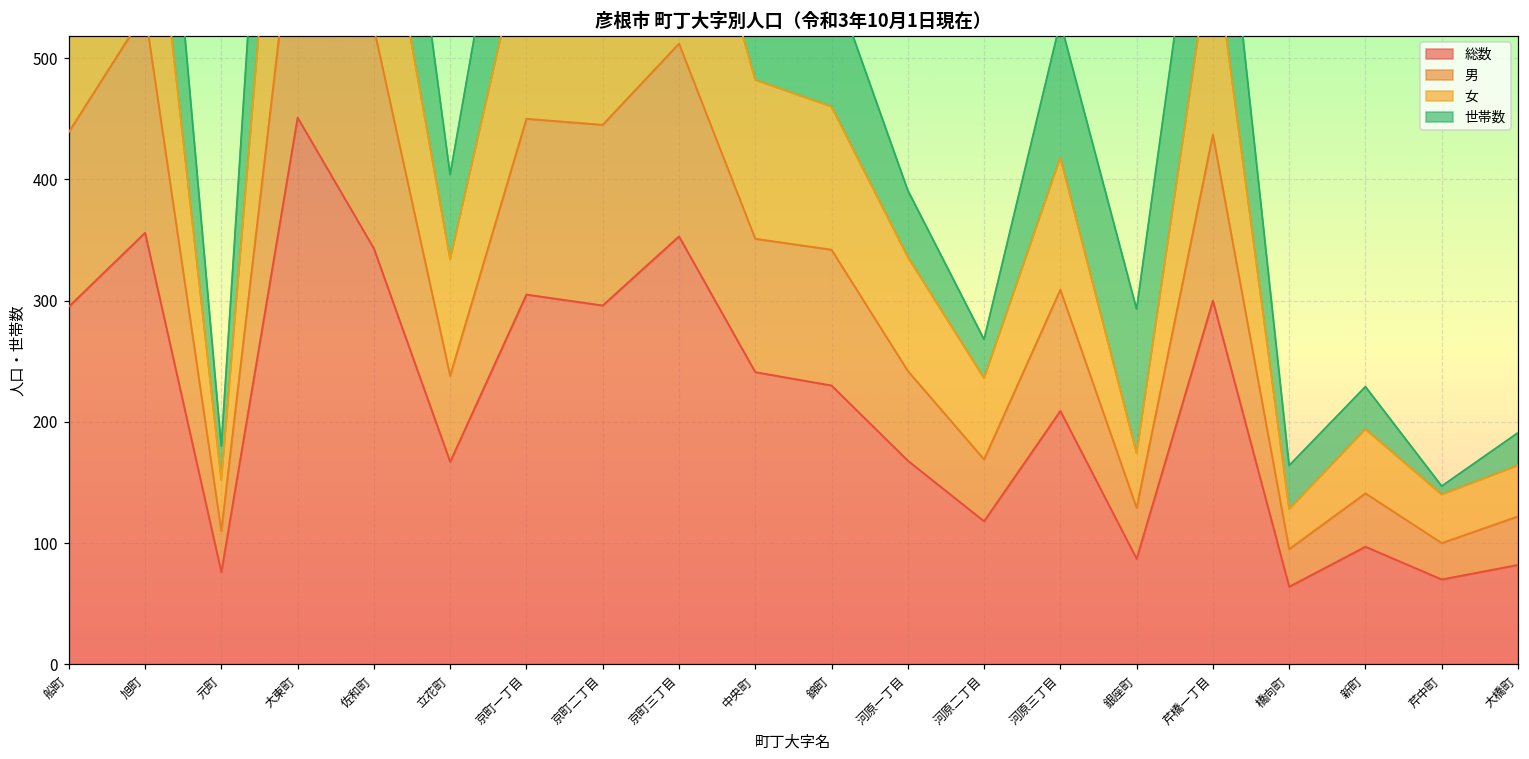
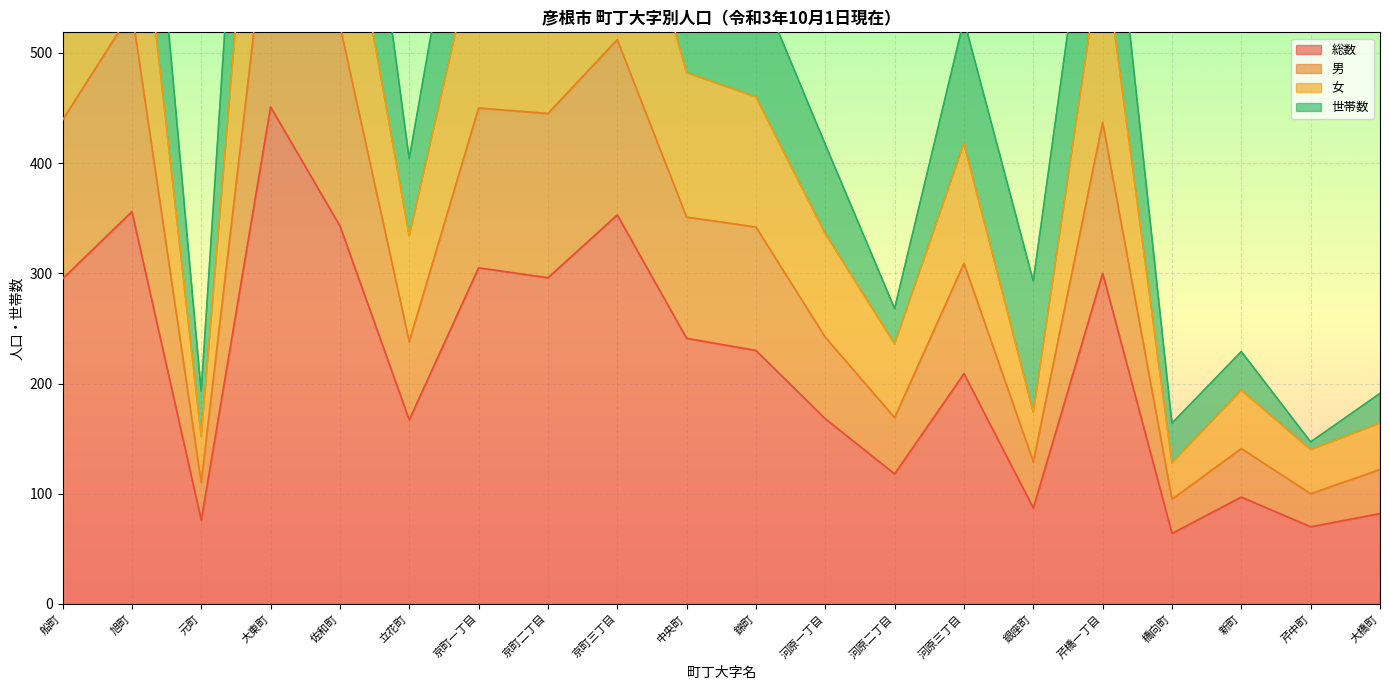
世帯数, 元町: 28 -> 41
世帯数, 河原一丁目: 55 -> 81
